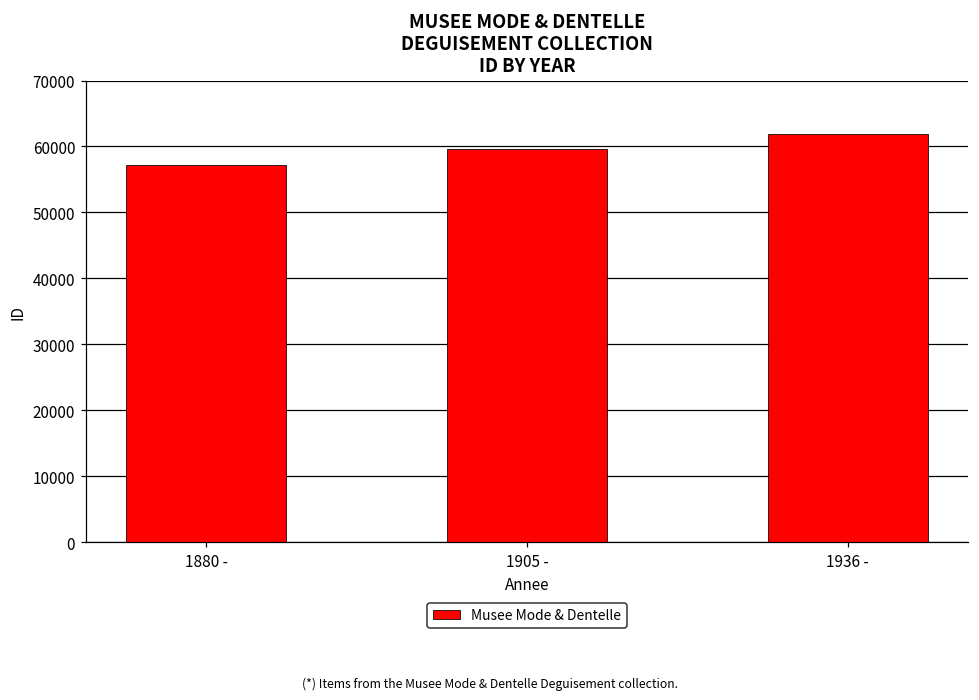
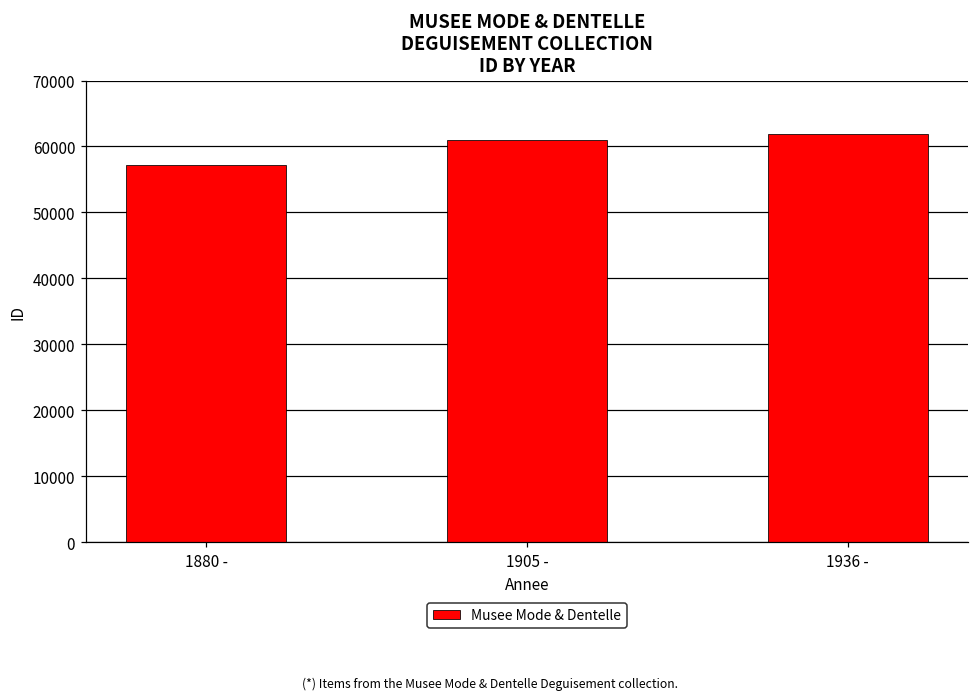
1905 -: 60000 -> 61000
